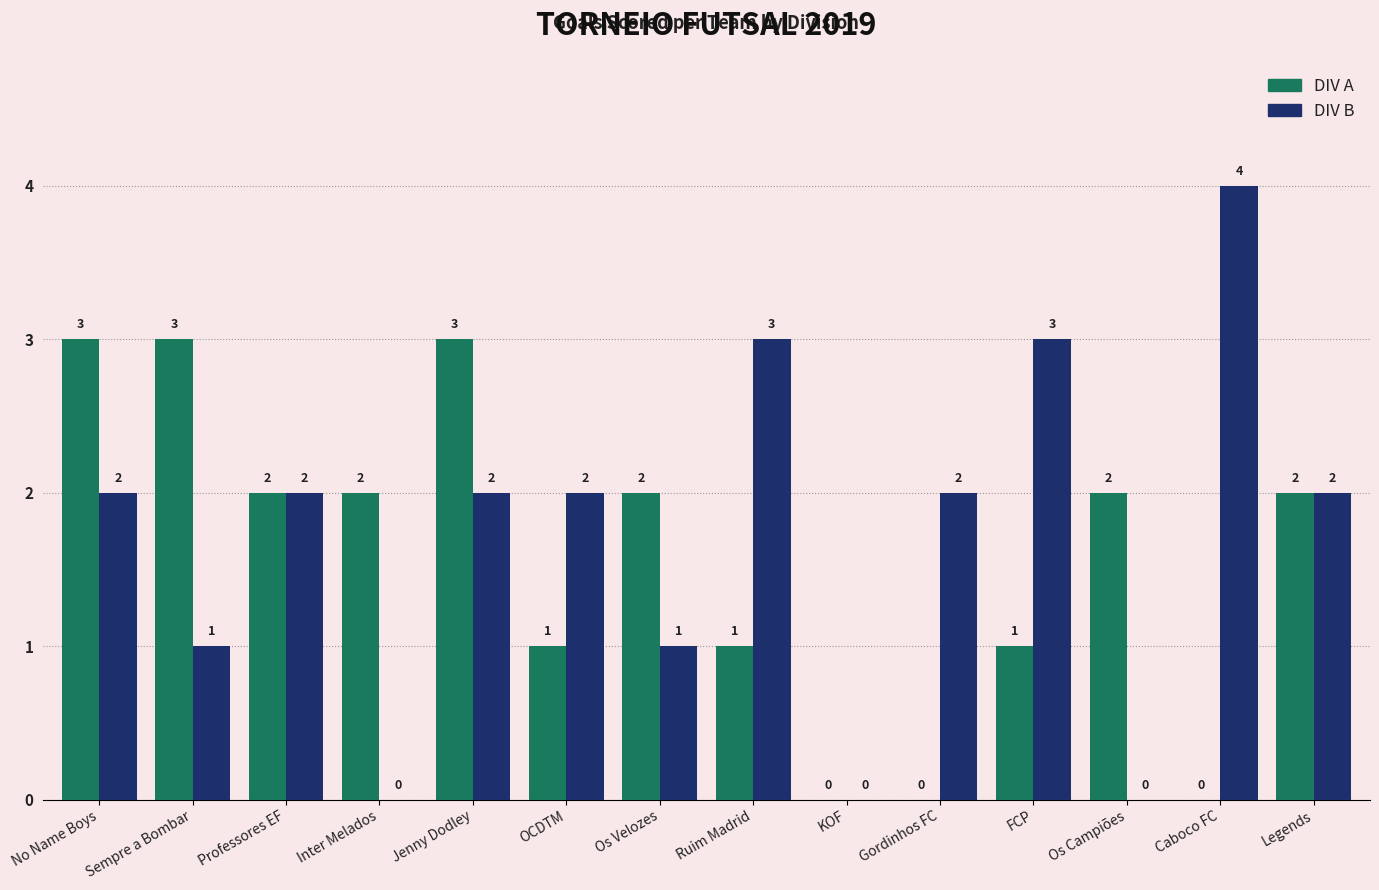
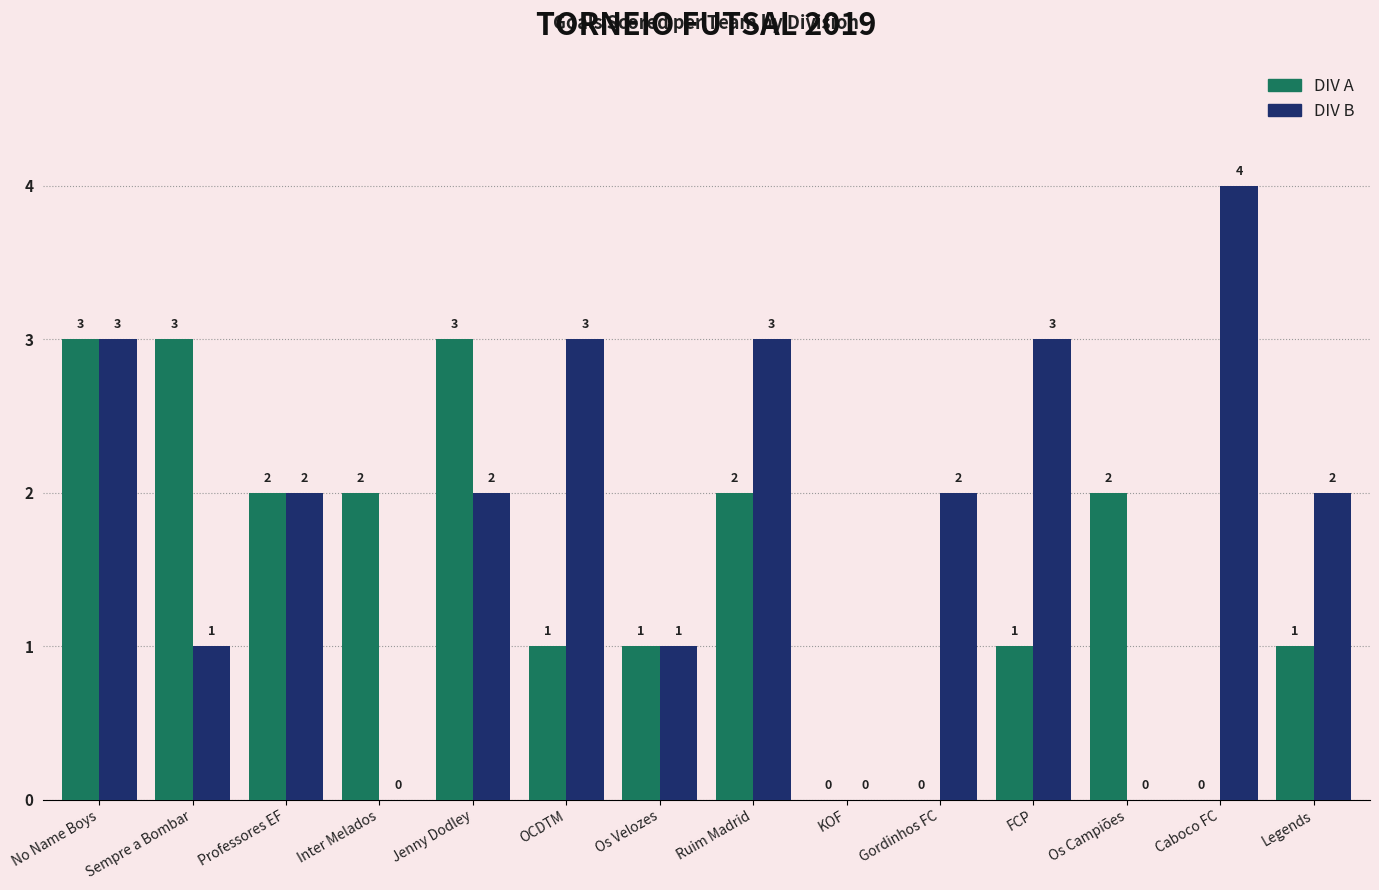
DIV B, No Name Boys: 2 -> 3
DIV B, OCDTM: 2 -> 3
DIV A, Os Velozes: 2 -> 1
DIV A, Ruim Madrid: 1 -> 2
DIV A, Legends: 2 -> 1
